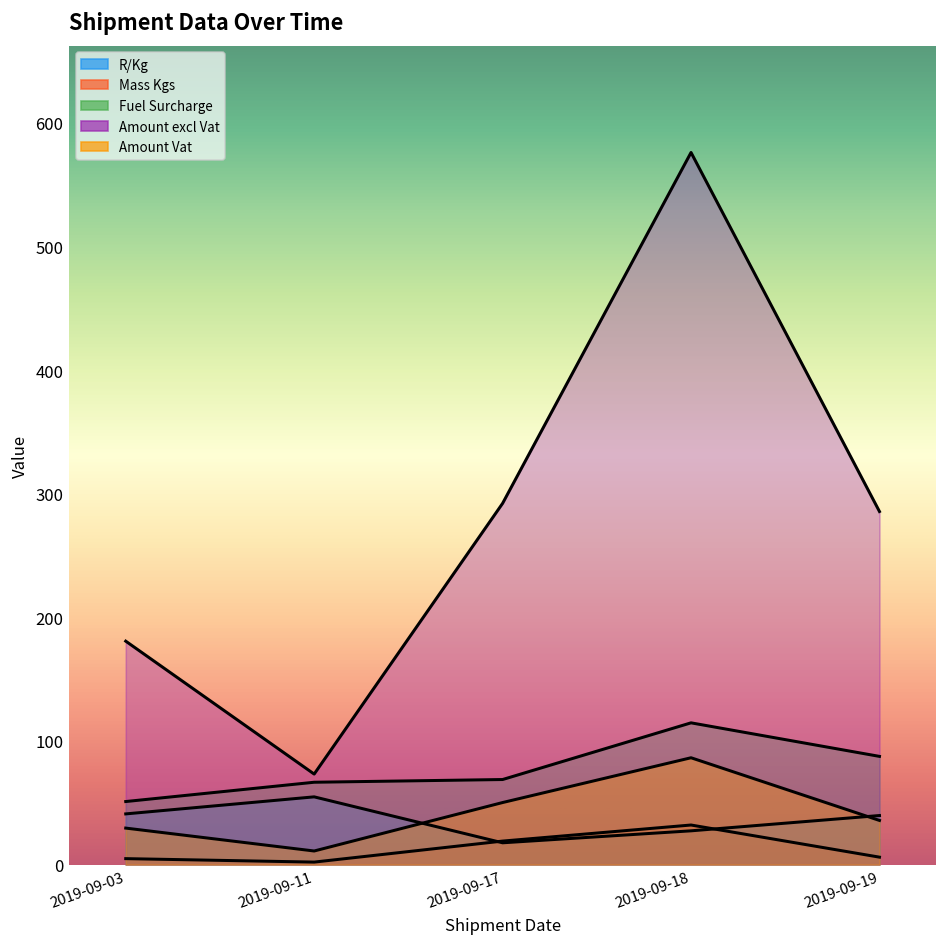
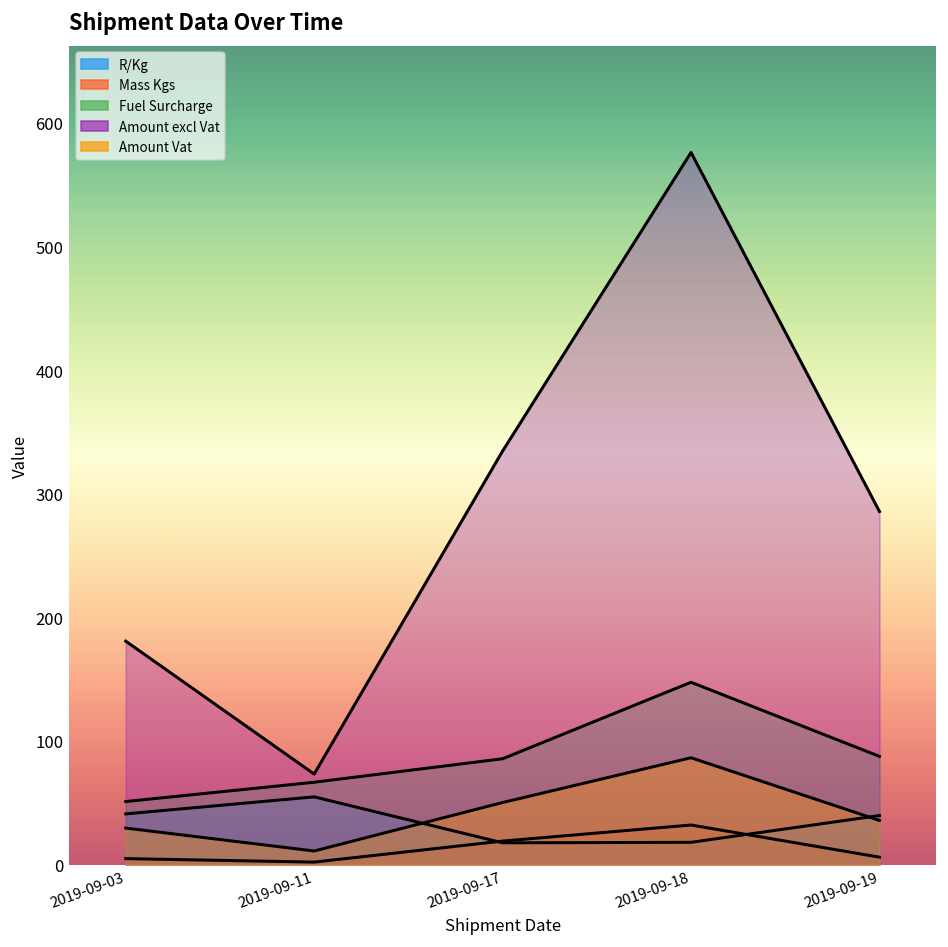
Fuel Surcharge, 2019-09-17: 69 -> 86
Amount excl Vat, 2019-09-17: 292 -> 335
R/Kg, 2019-09-18: 27 -> 18
Fuel Surcharge, 2019-09-18: 115 -> 147
